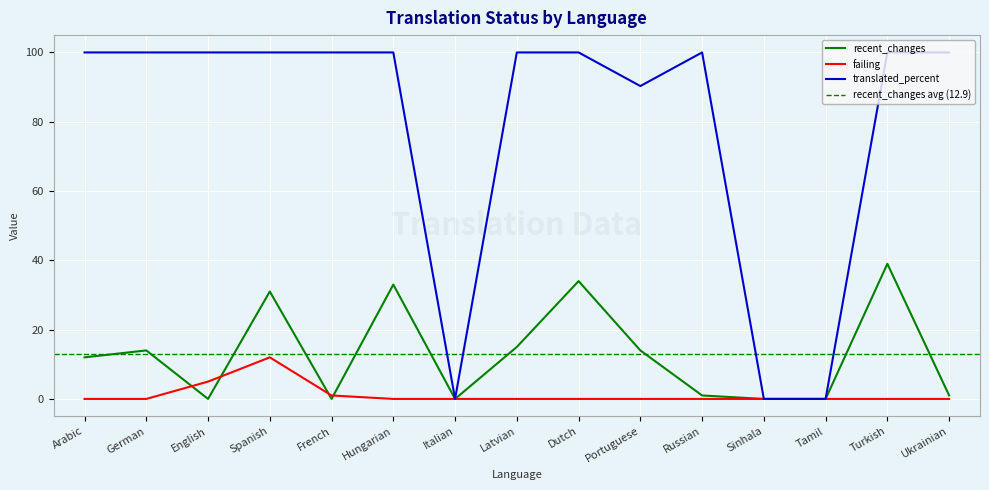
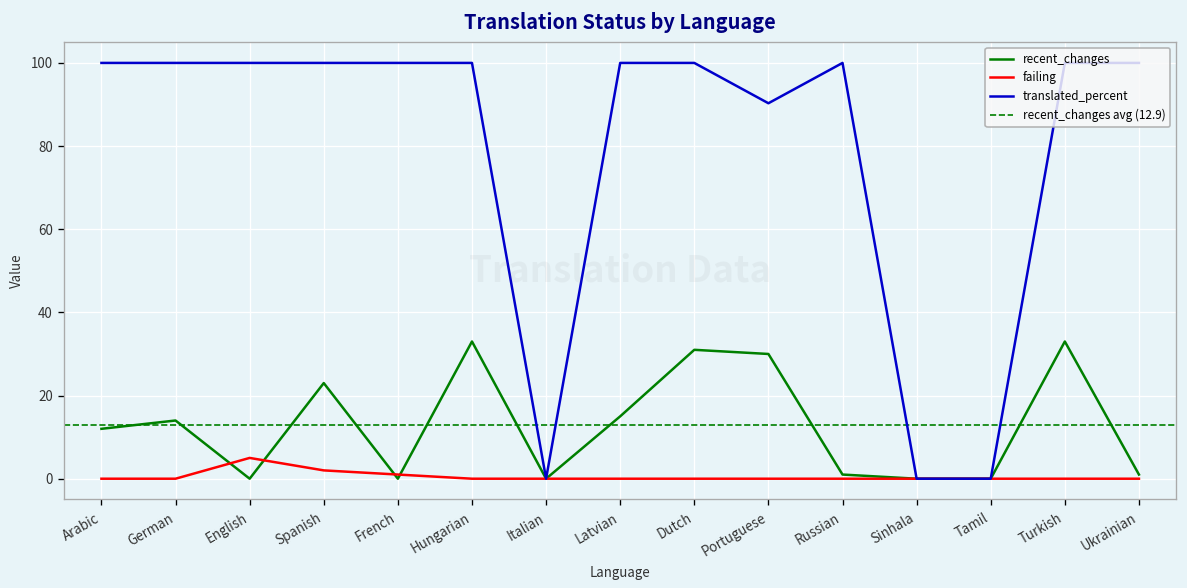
recent_changes, Spanish: 31 -> 23
failing, Spanish: 12 -> 2
recent_changes, Dutch: 34 -> 31
recent_changes, Portuguese: 14 -> 30
recent_changes, Turkish: 39 -> 33
